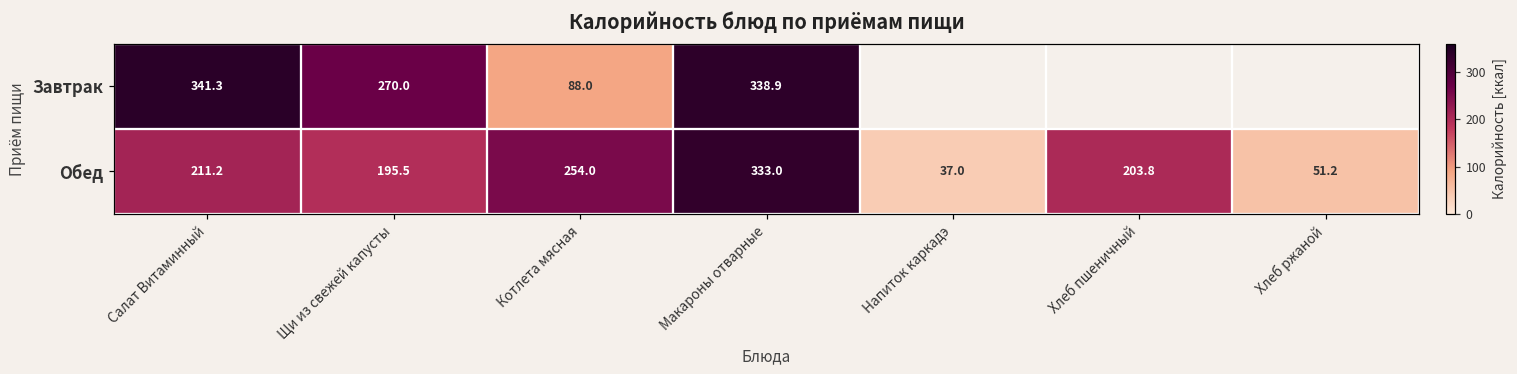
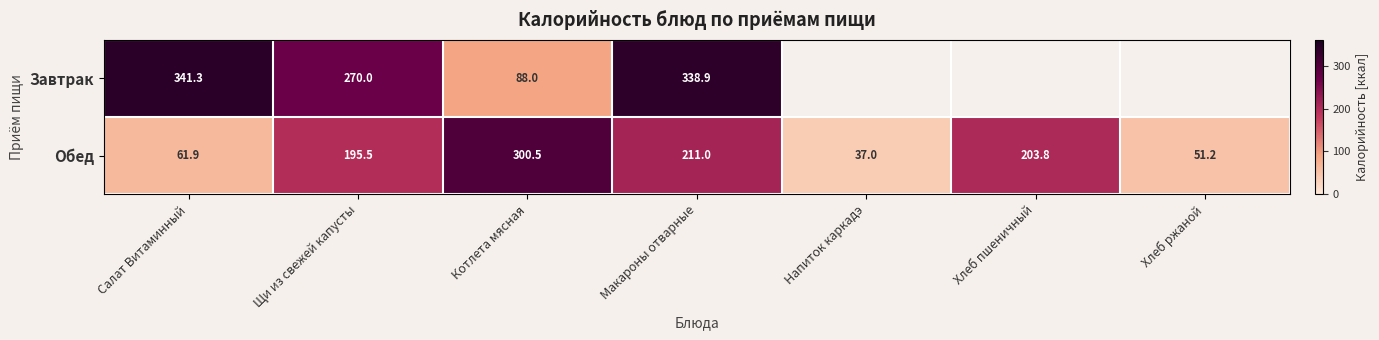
Обед, Салат Витаминный: 211.2 -> 61.9
Обед, Котлета мясная: 254.0 -> 300.5
Обед, Макароны отварные: 333.0 -> 211.0
